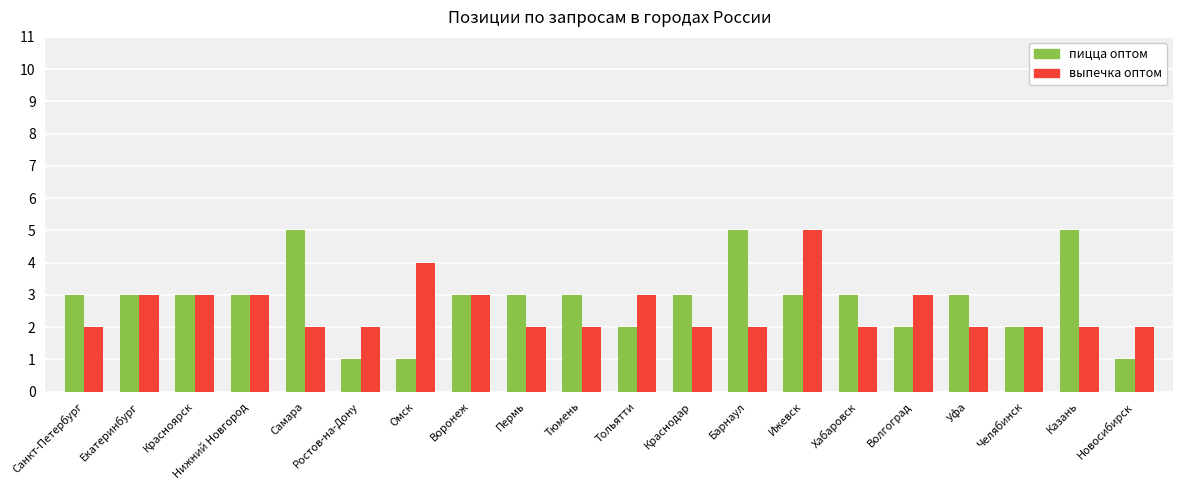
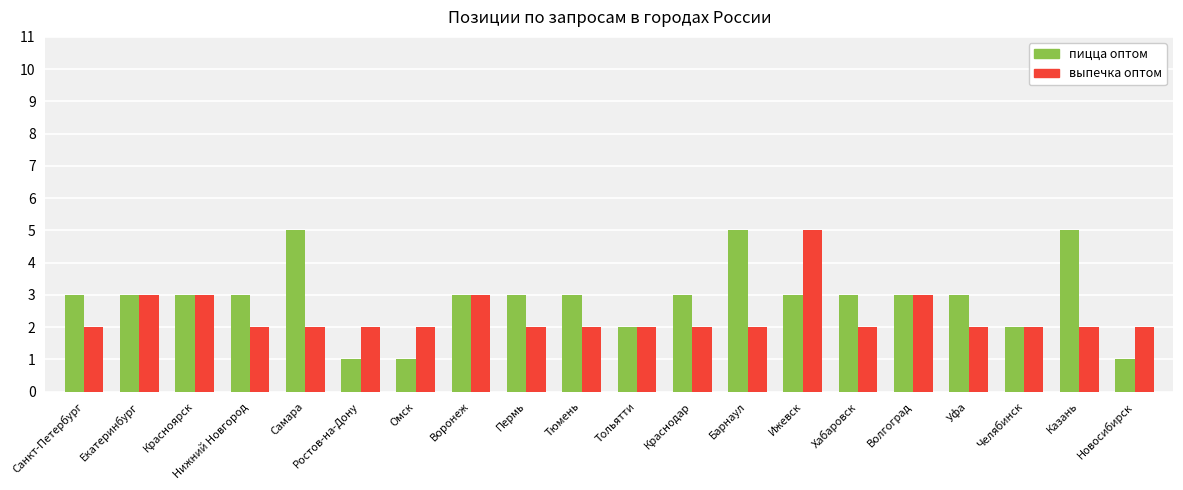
выпечка оптом, Нижний Новгород: 3 -> 2
выпечка оптом, Омск: 4 -> 2
выпечка оптом, Тольятти: 3 -> 2
пицца оптом, Волгоград: 2 -> 3
